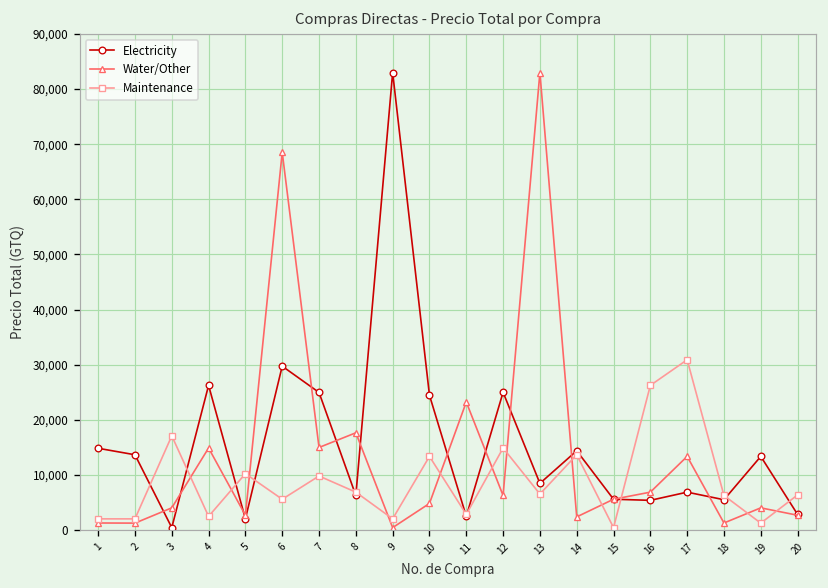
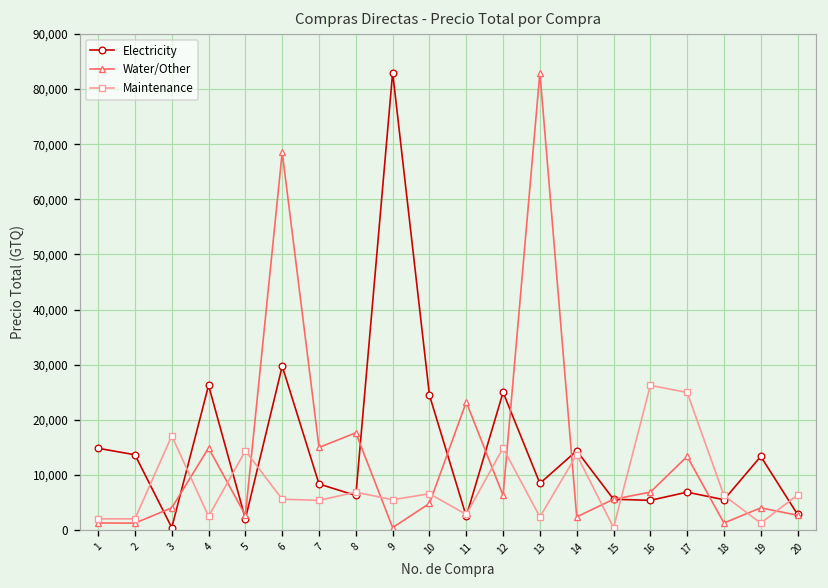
Maintenance, 5: 10,000 -> 14,000
Electricity, 7: 25,000 -> 8,000
Maintenance, 7: 10,000 -> 5,000
Maintenance, 9: 2,000 -> 6,000
Maintenance, 10: 13,000 -> 7,000
Maintenance, 13: 7,000 -> 2,000
Maintenance, 17: 31,000 -> 25,000
